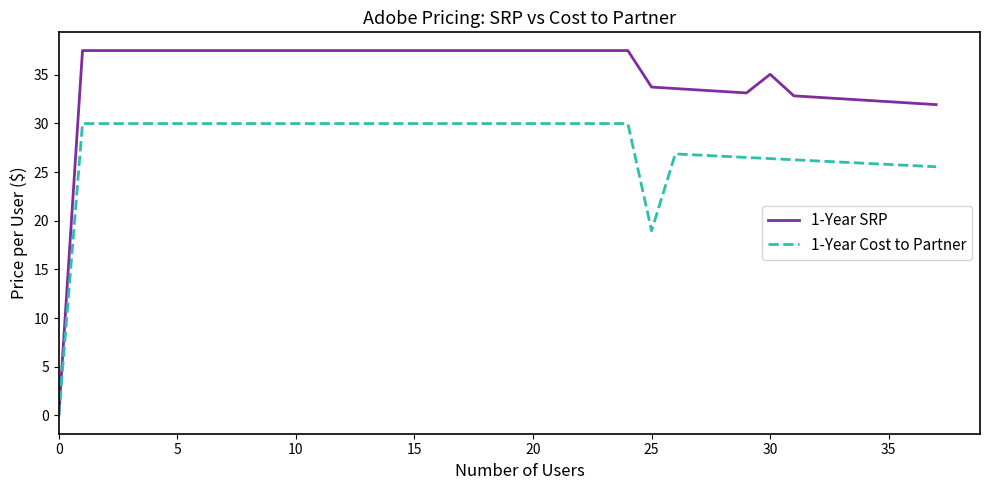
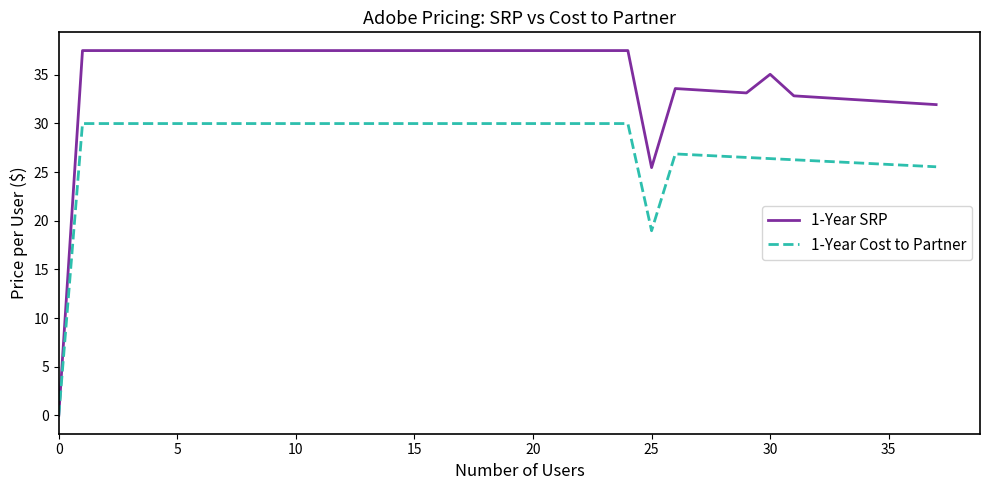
1-Year SRP, 25: 34 -> 25
